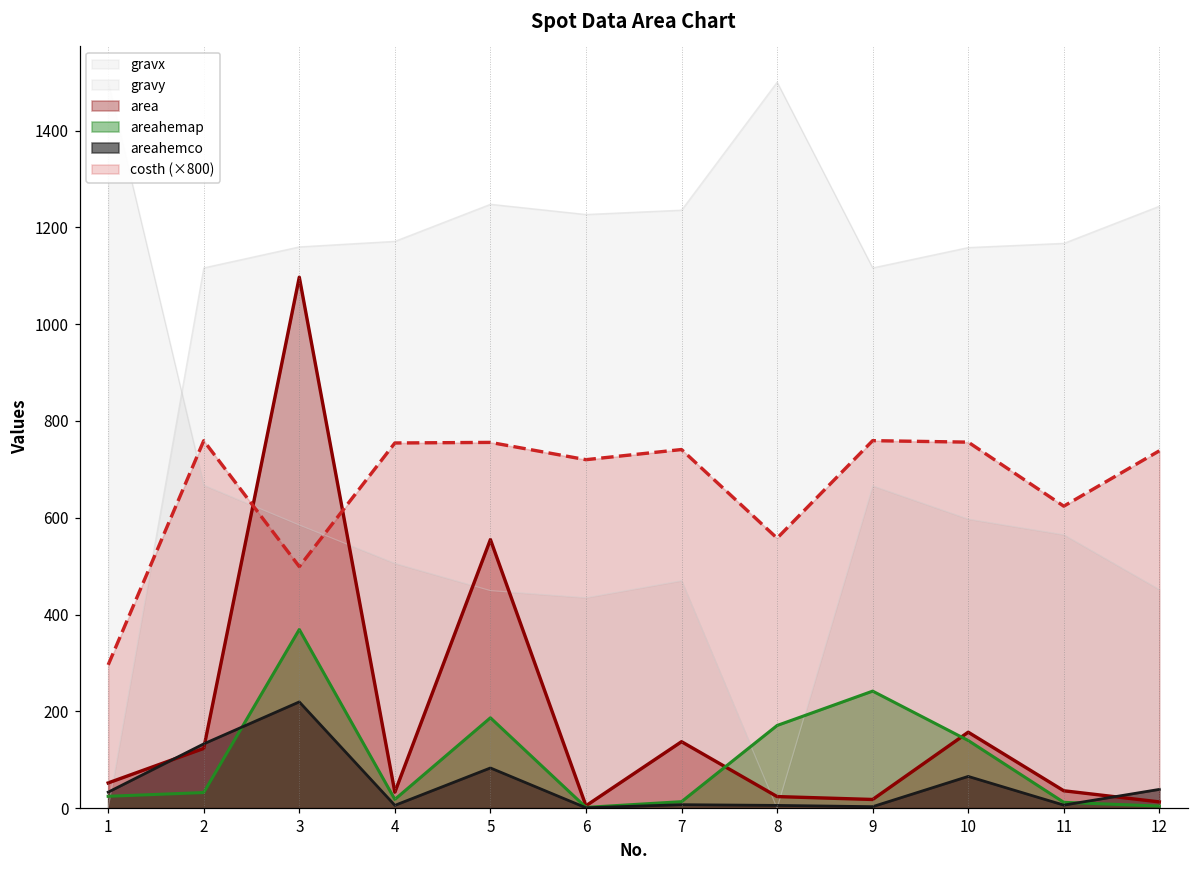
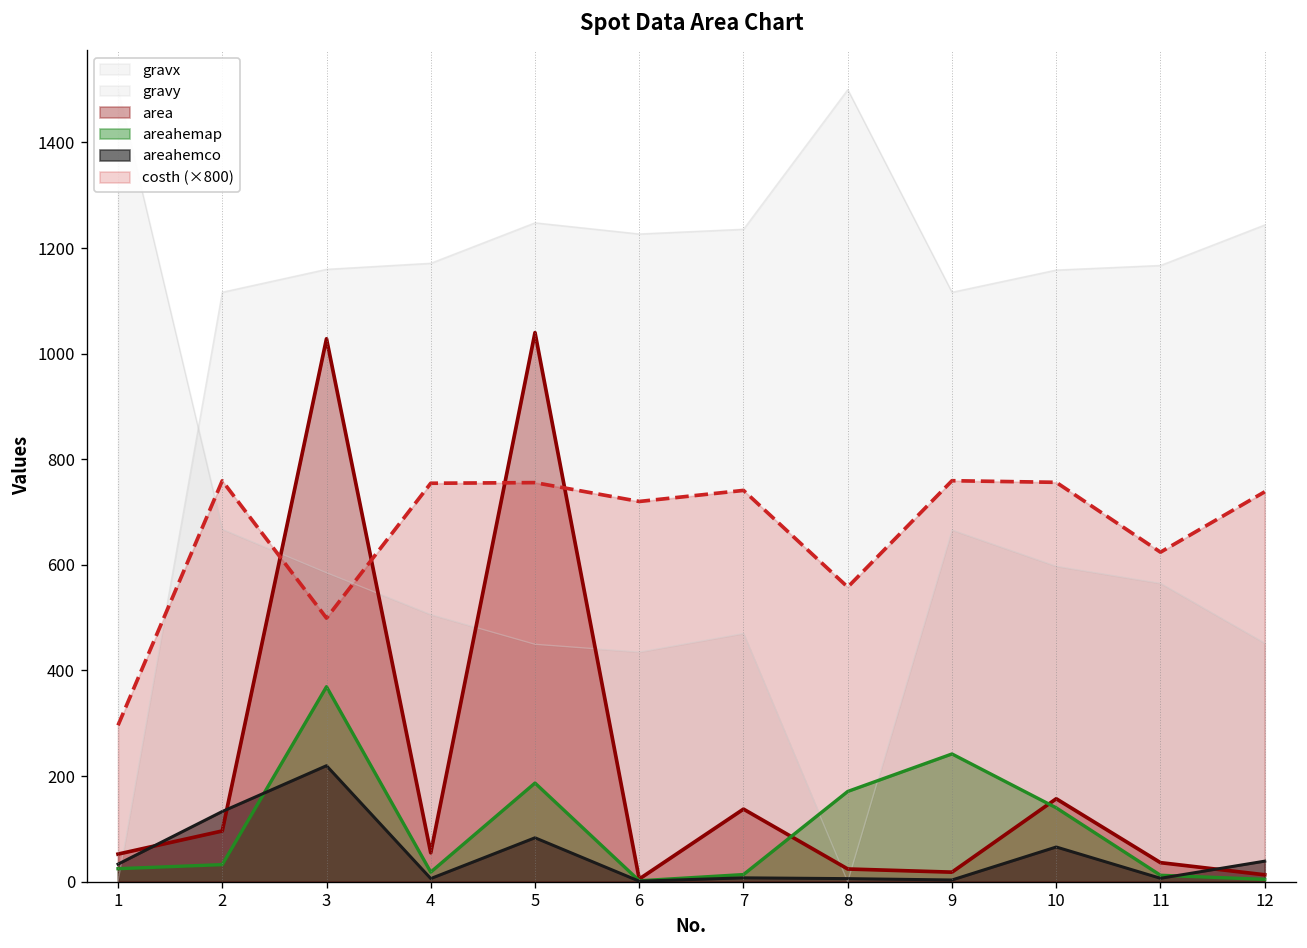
area, 2: 120 -> 100
area, 3: 1100 -> 1030
area, 4: 30 -> 50
area, 5: 560 -> 1040
